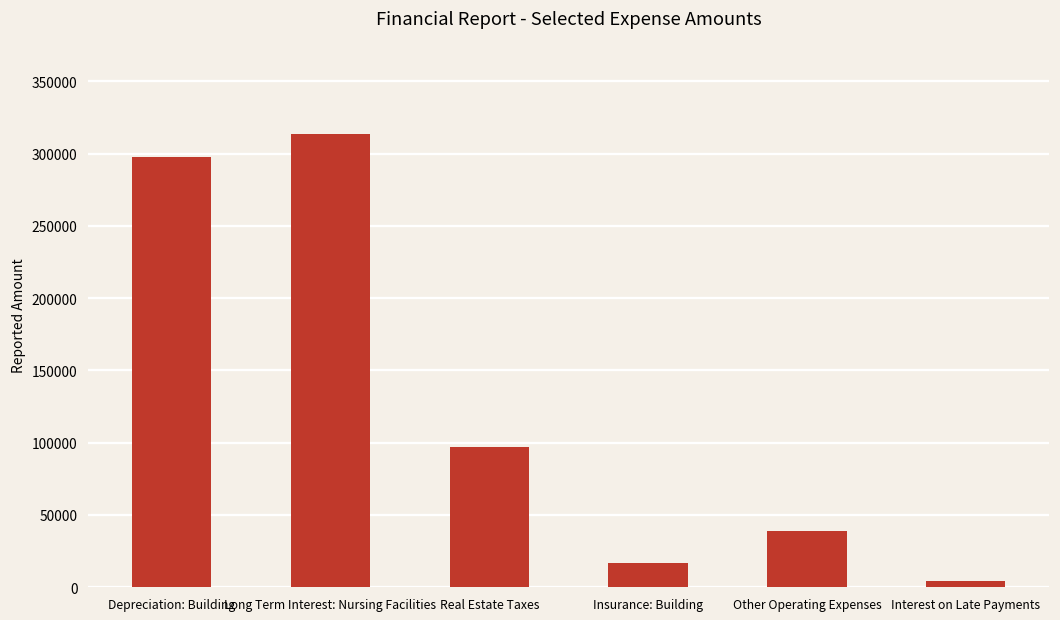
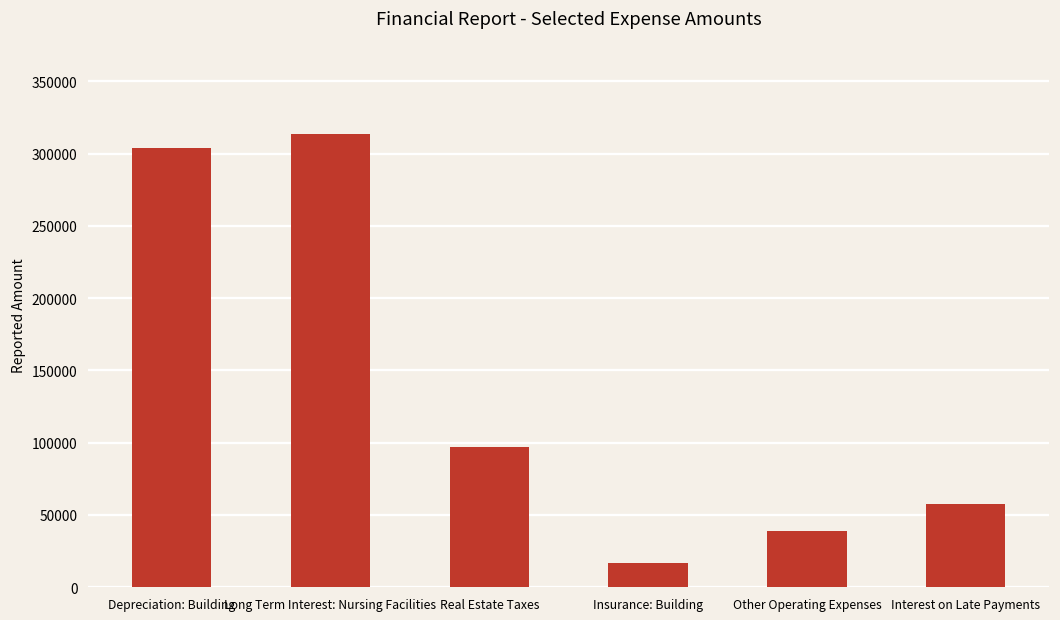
Depreciation: Building: 298000 -> 304000
Interest on Late Payments: 4000 -> 58000
